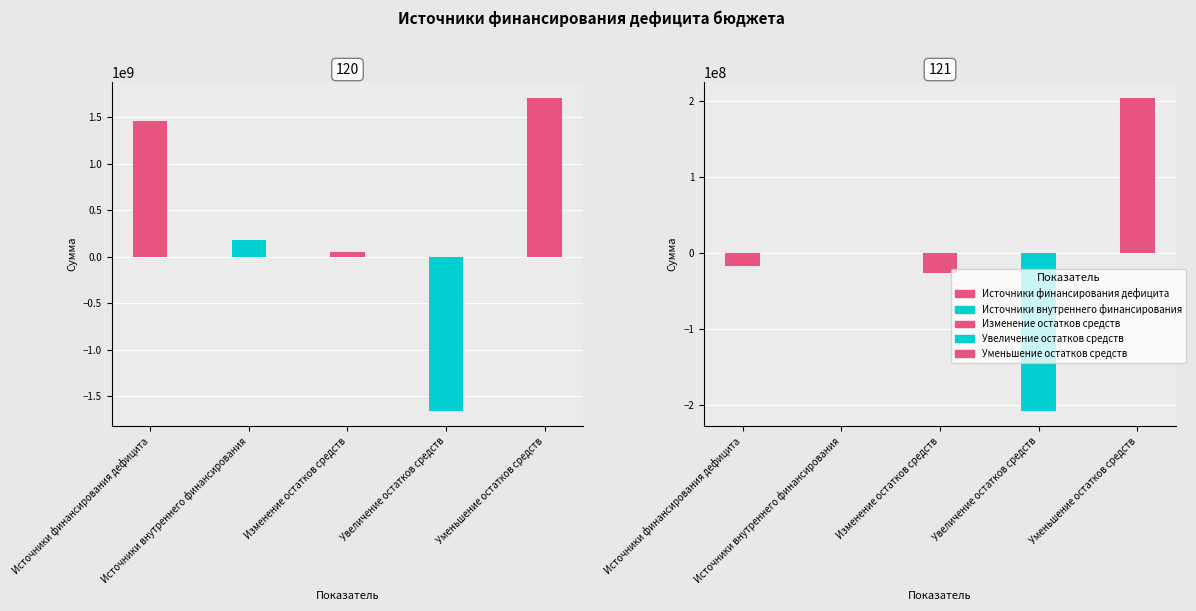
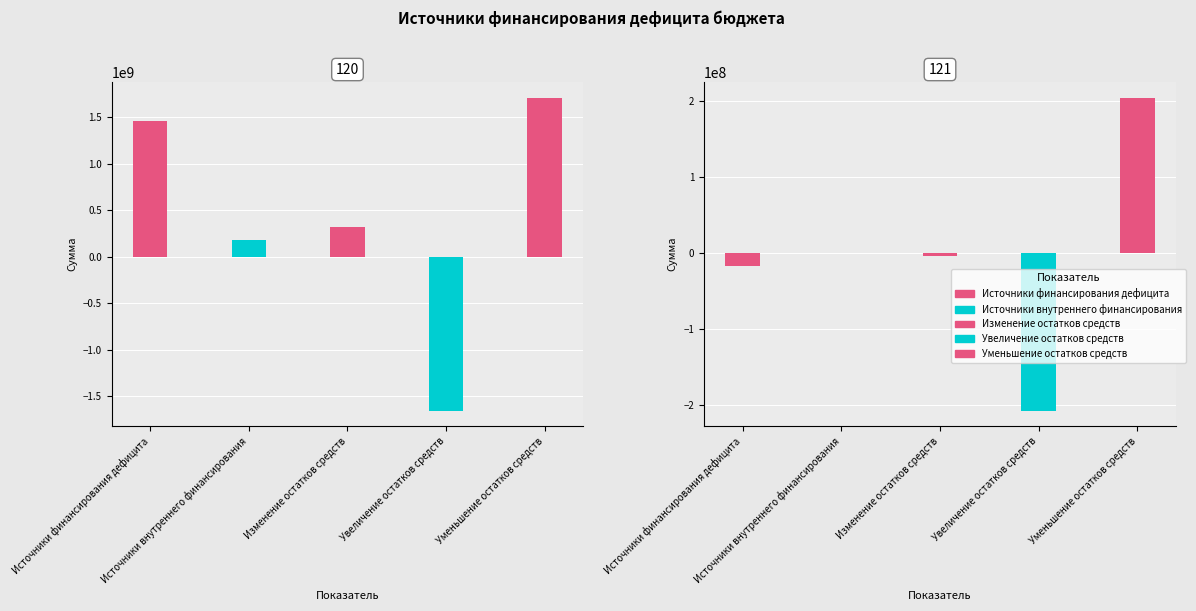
120, Изменение остатков средств: 100000000 -> 300000000
121, Изменение остатков средств: -30000000 -> 0
